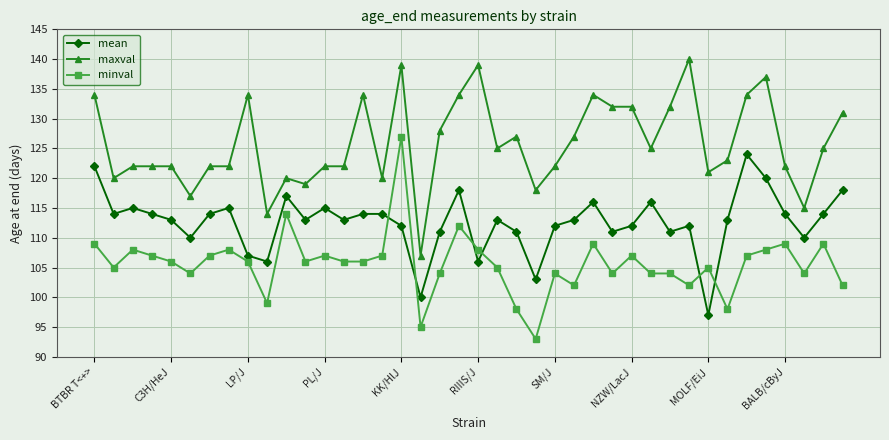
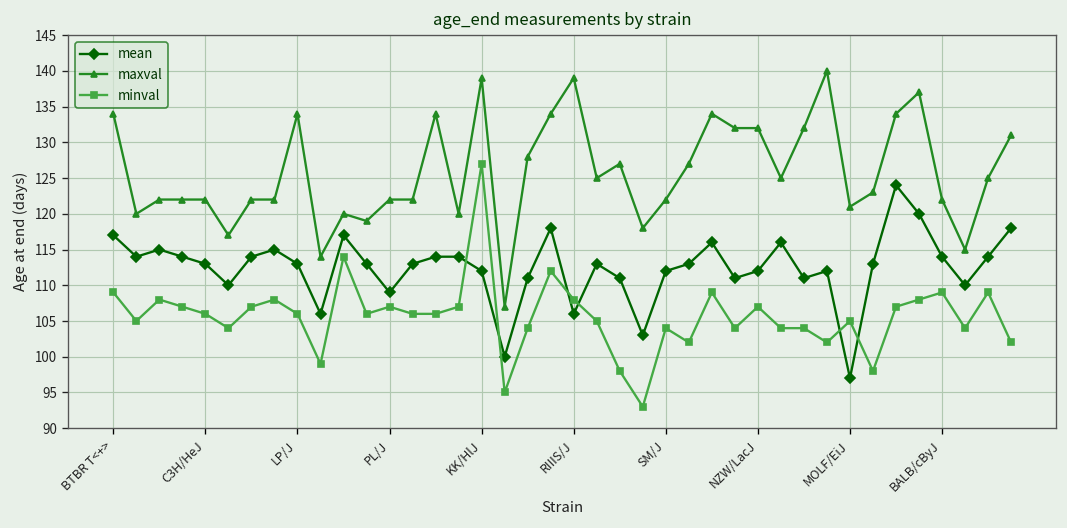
mean, BTBR T<+>: 122 -> 117
mean, LP/J: 107 -> 113
mean, PL/J: 115 -> 109
